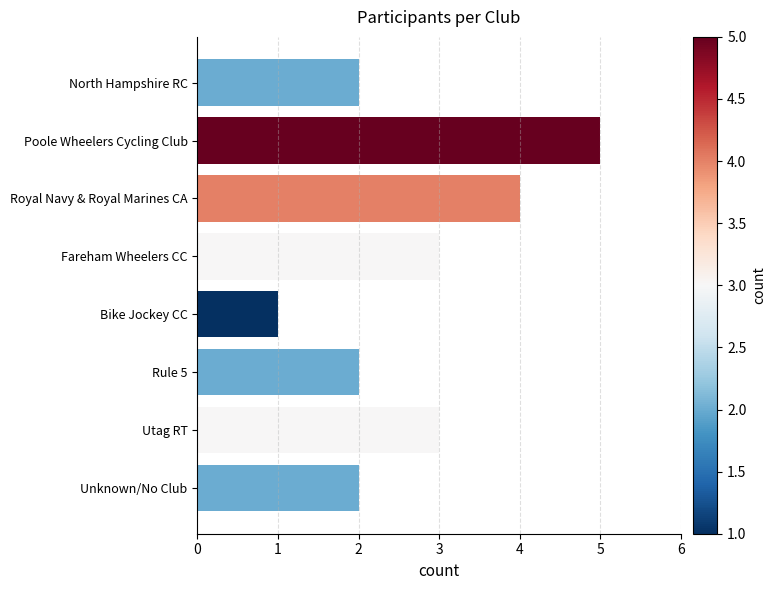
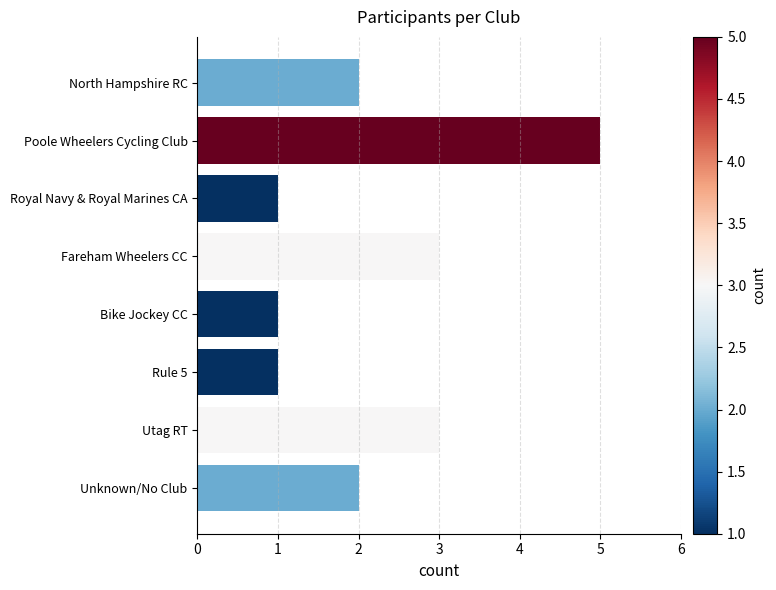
Royal Navy & Royal Marines CA: 4 -> 1
Rule 5: 2 -> 1
